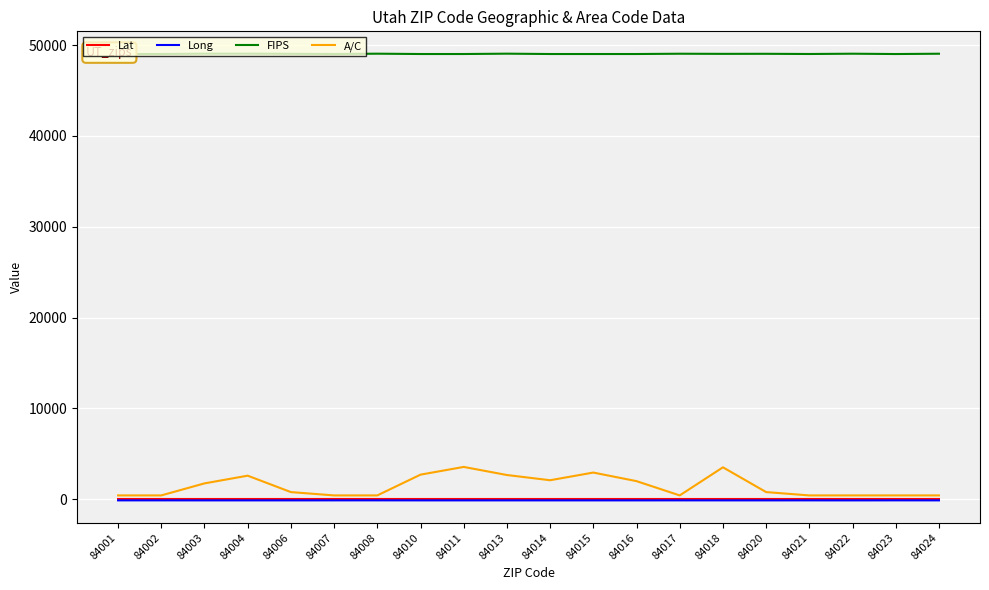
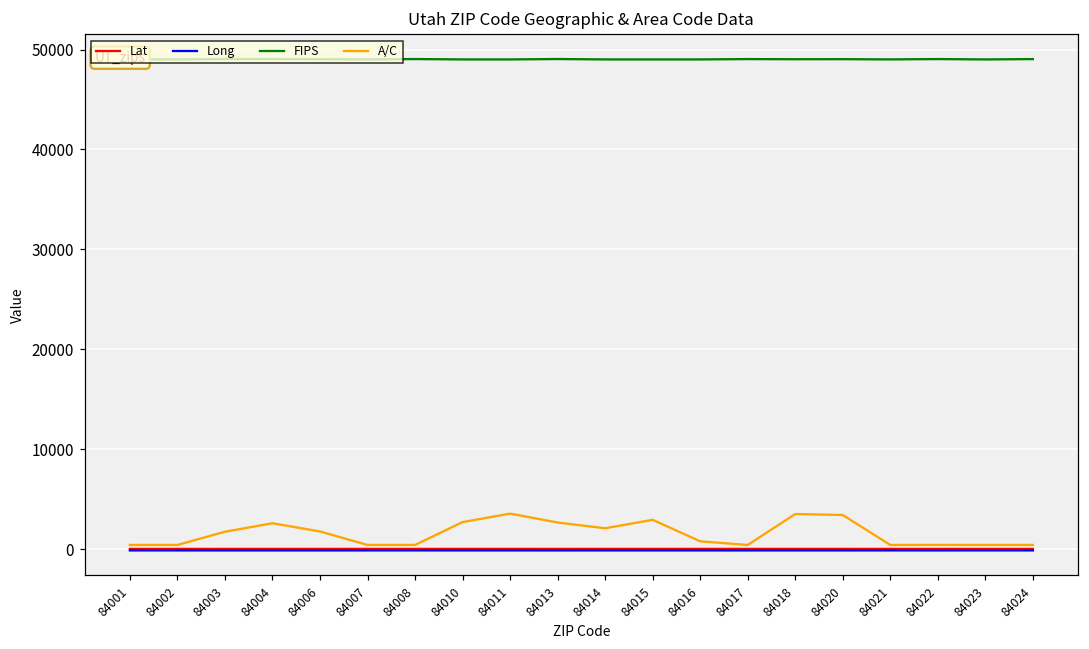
A/C, 84006: 1000 -> 2000
A/C, 84016: 2000 -> 1000
A/C, 84020: 1000 -> 3000
